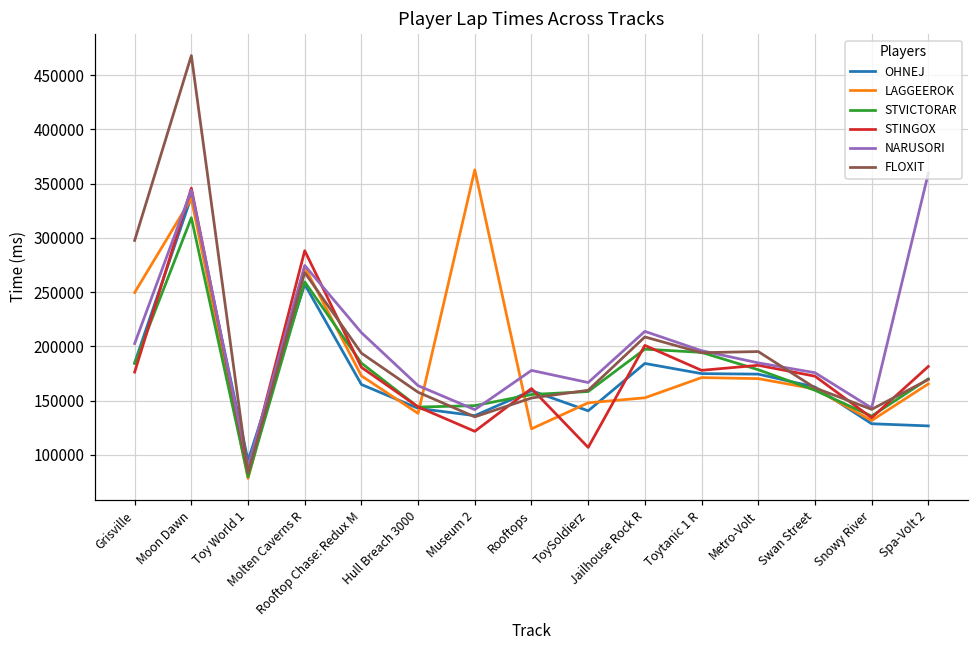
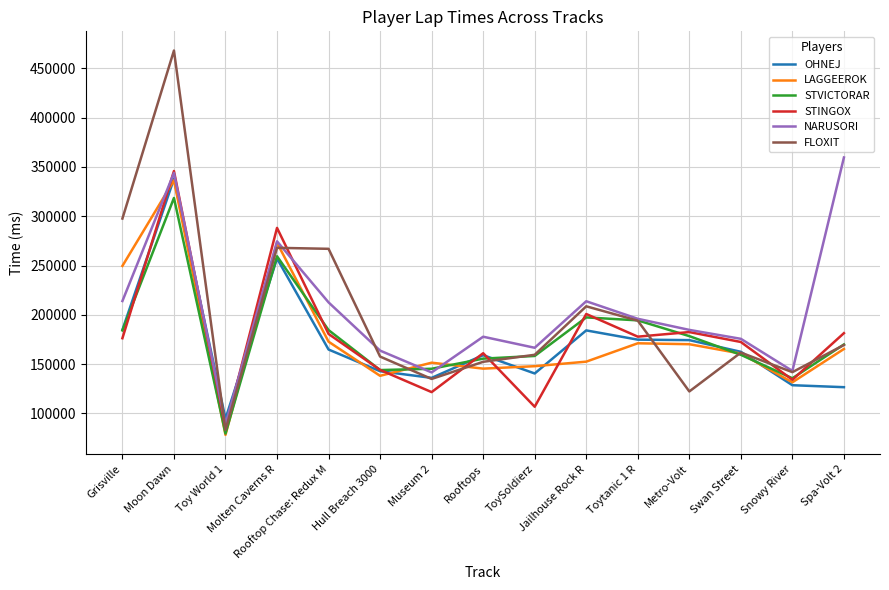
NARUSORI, Grisville: 200000 -> 210000
FLOXIT, Rooftop Chase: Redux M: 190000 -> 270000
LAGGEEROK, Museum 2: 360000 -> 150000
LAGGEEROK, Rooftops: 120000 -> 150000
FLOXIT, Metro-Volt: 200000 -> 120000
